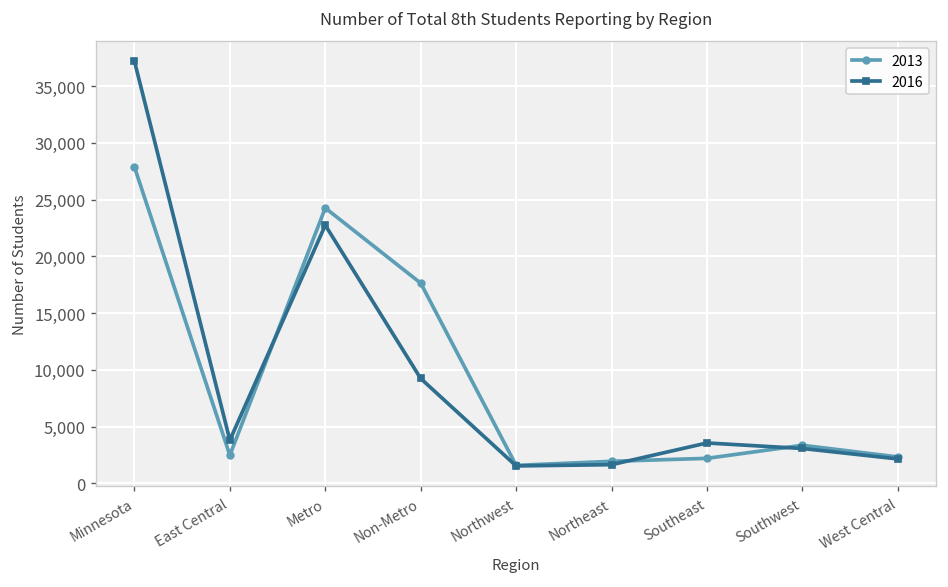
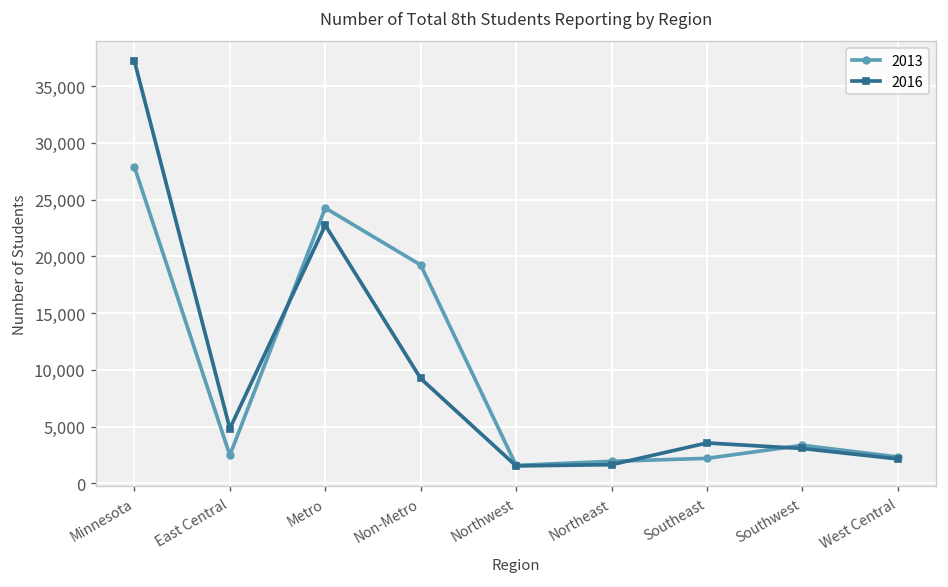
2016, East Central: 4,000 -> 5,000
2013, Non-Metro: 18,000 -> 19,000
